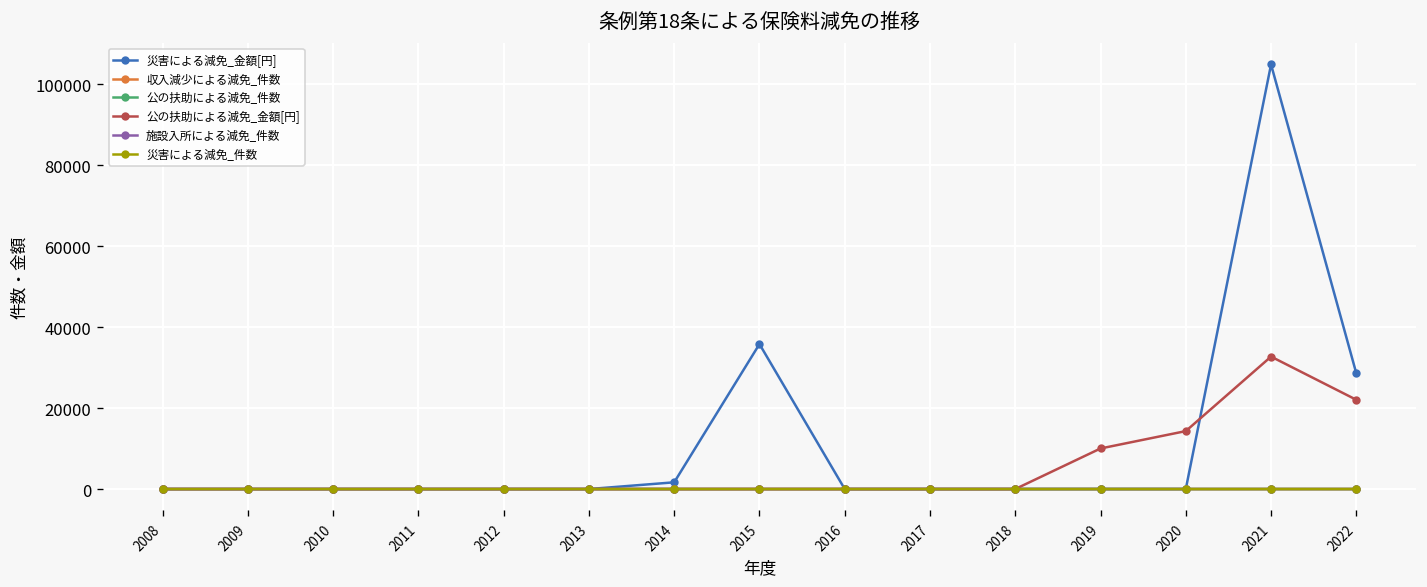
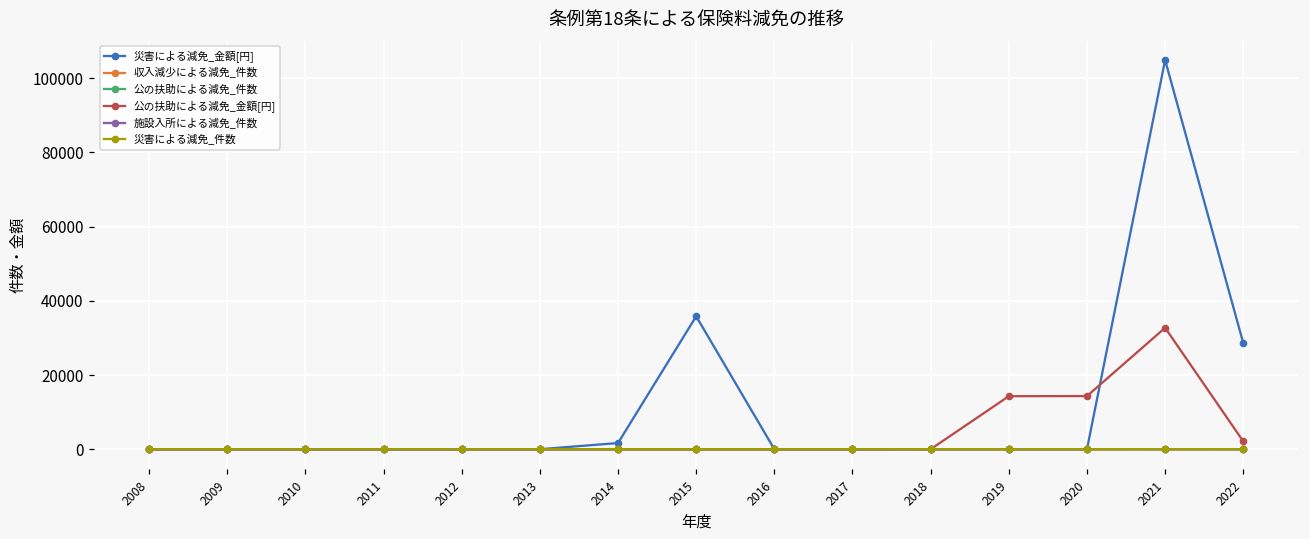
公の扶助による減免_金額[円], 2019: 10000 -> 14000
公の扶助による減免_金額[円], 2022: 22000 -> 2000
